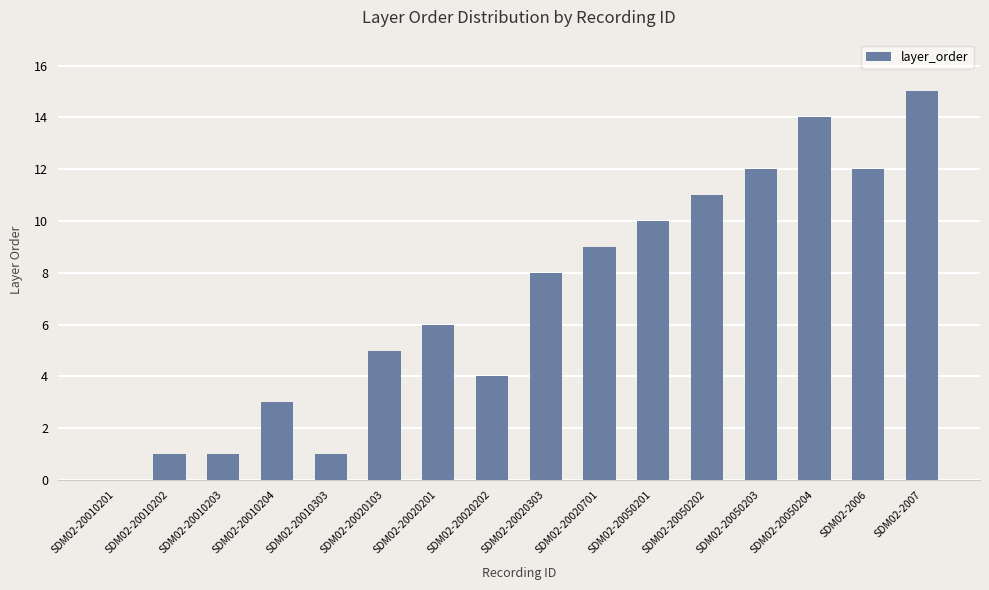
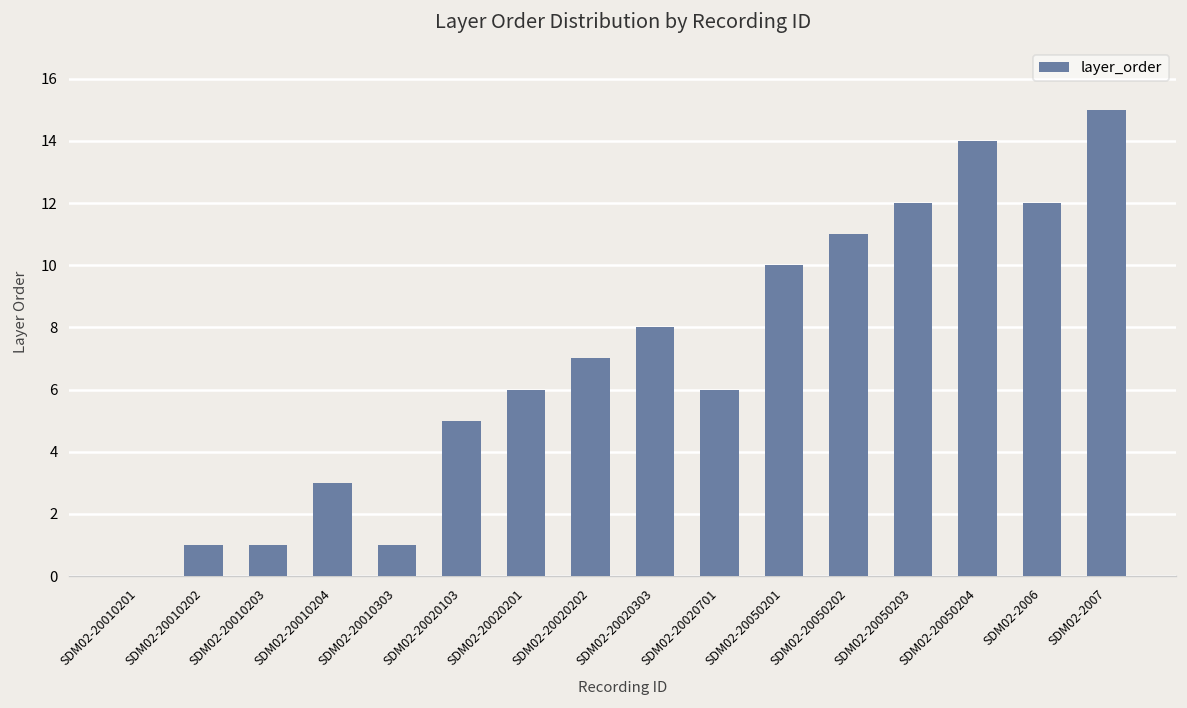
SDM02-20020202: 4 -> 7
SDM02-20020701: 9 -> 6
